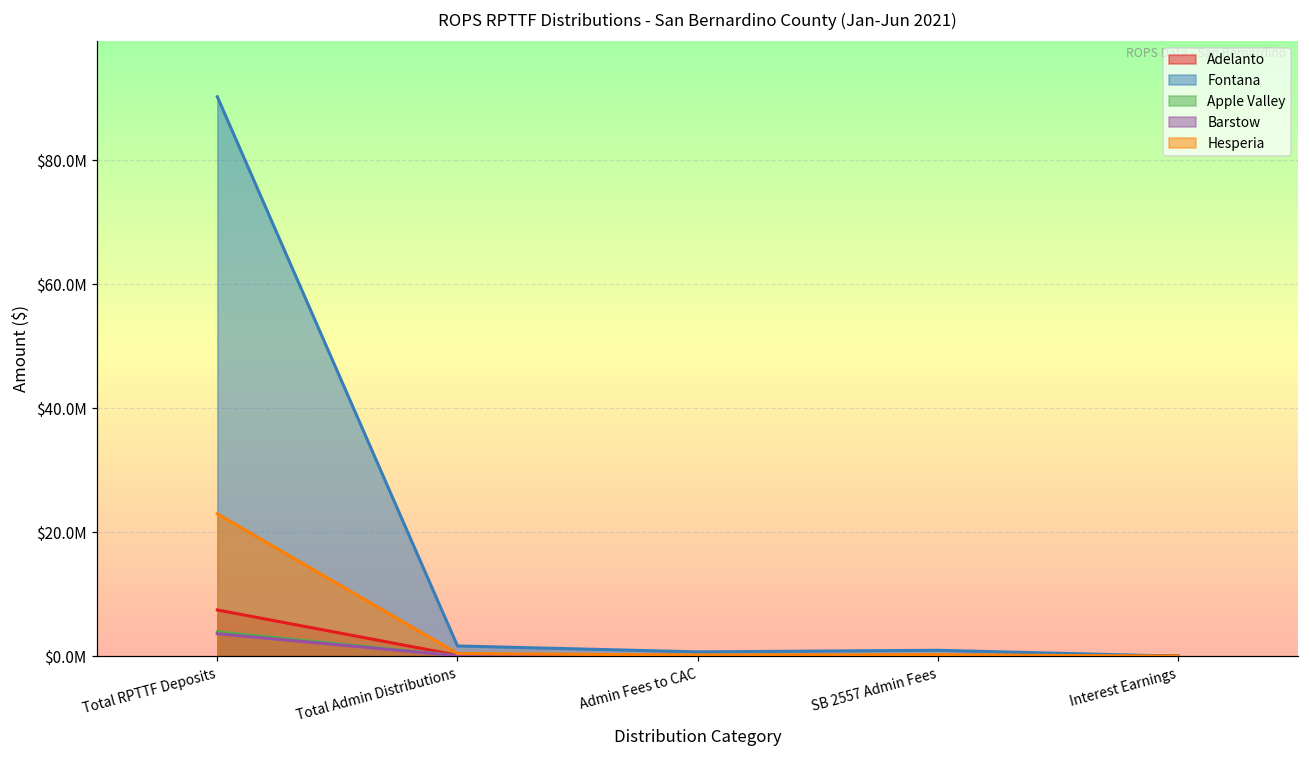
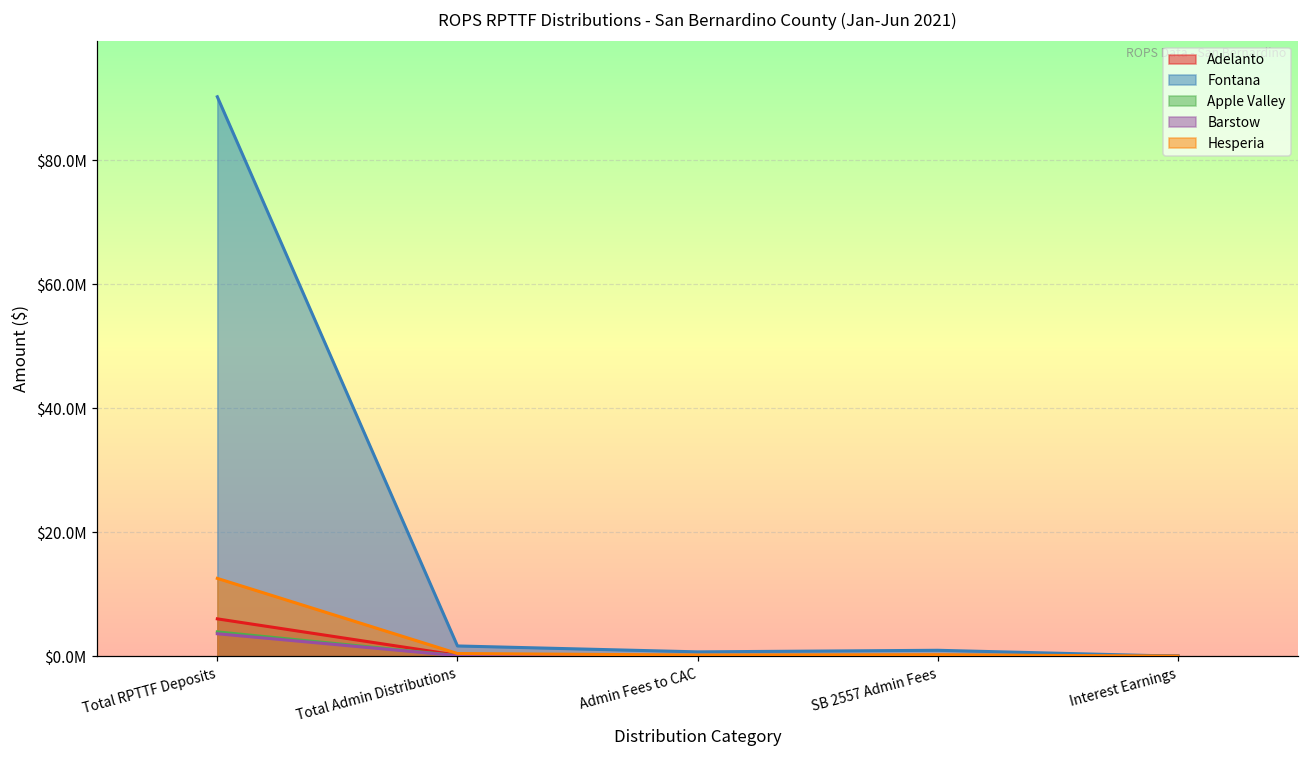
Adelanto, Total RPTTF Deposits: $7000000 -> $6000000
Hesperia, Total RPTTF Deposits: $23000000 -> $13000000
